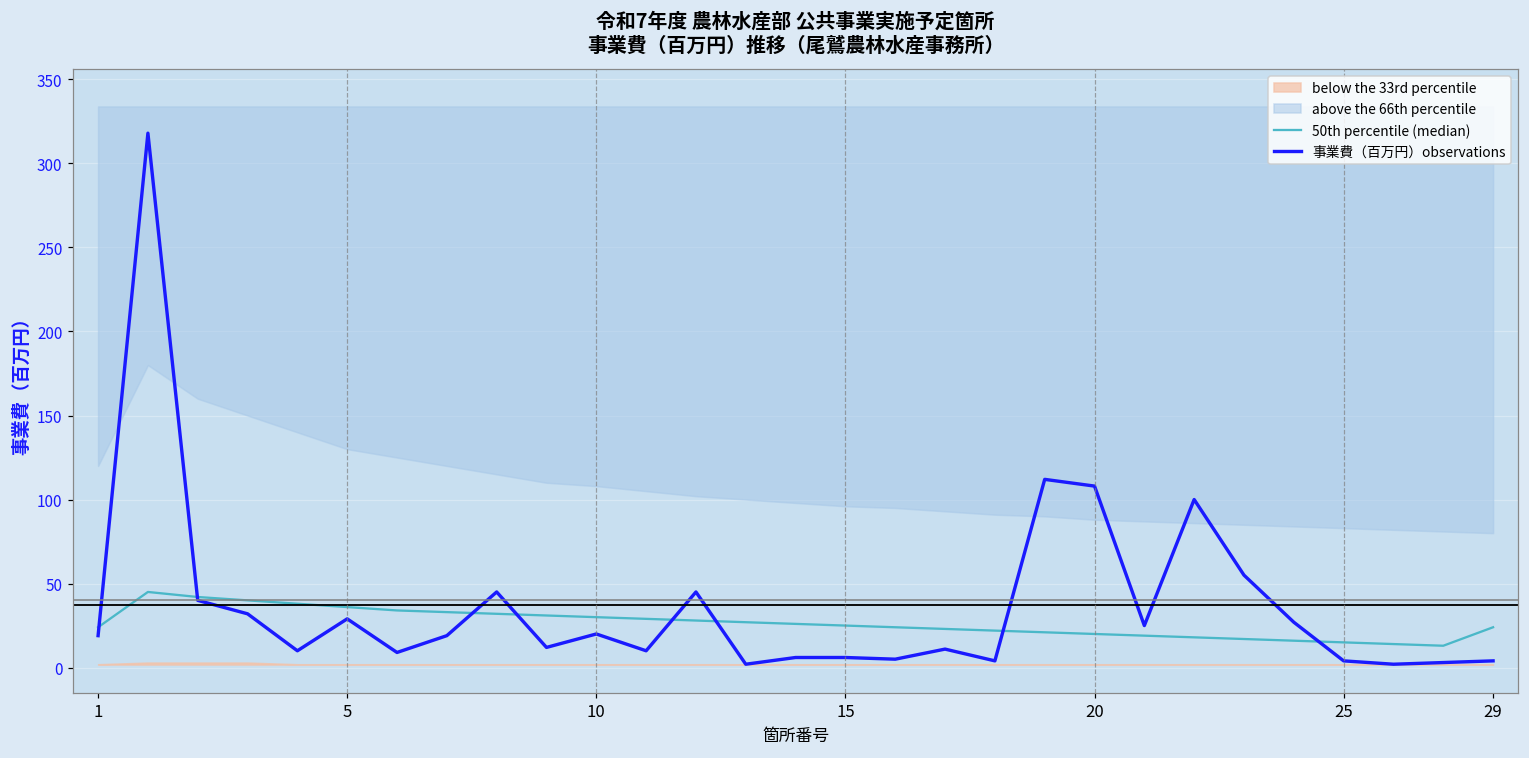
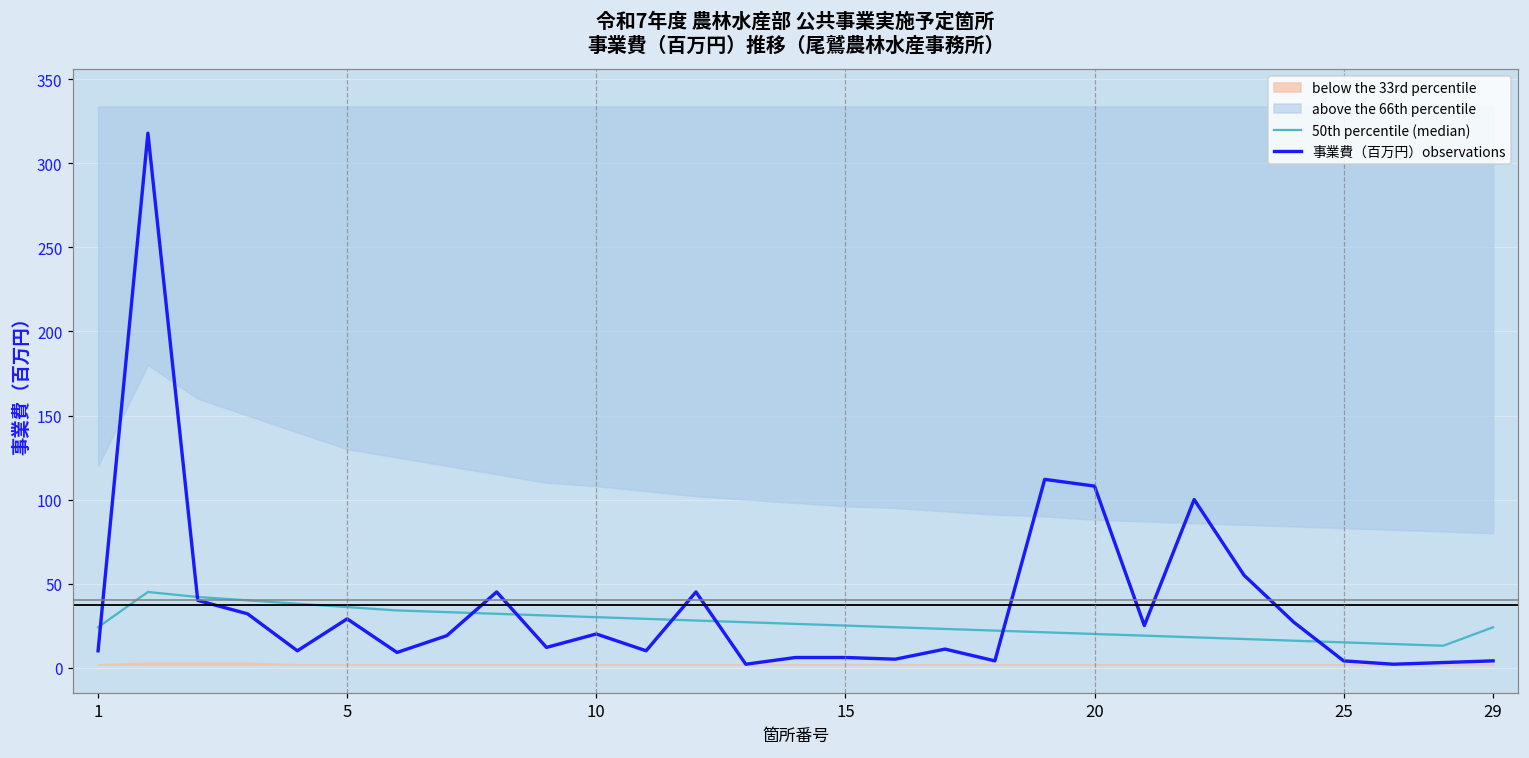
事業費（百万円）observations, 1: 19 -> 10
